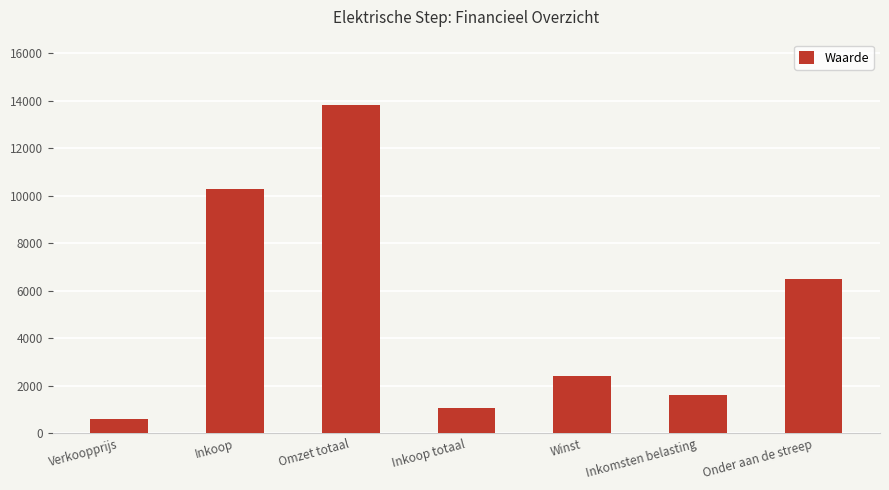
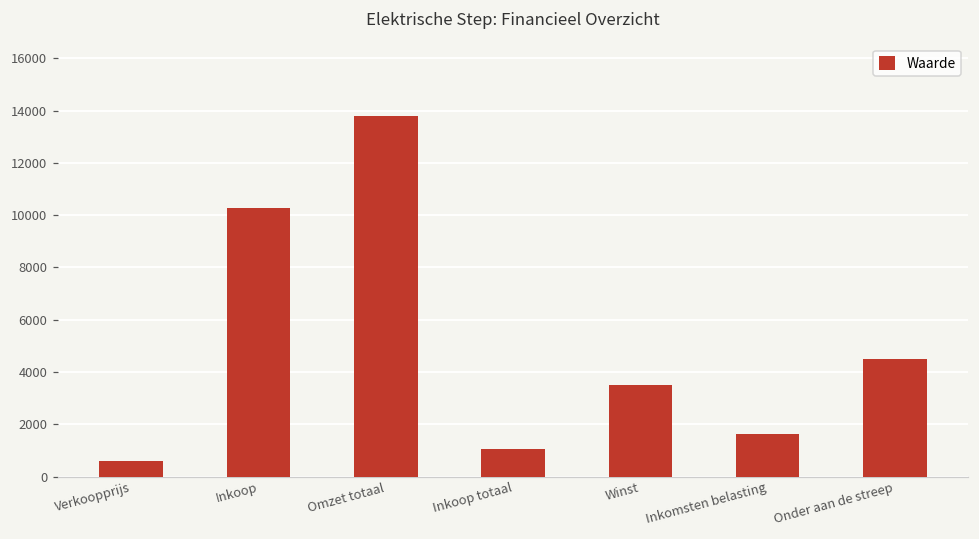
Winst: 2400 -> 3500
Onder aan de streep: 6500 -> 4500
